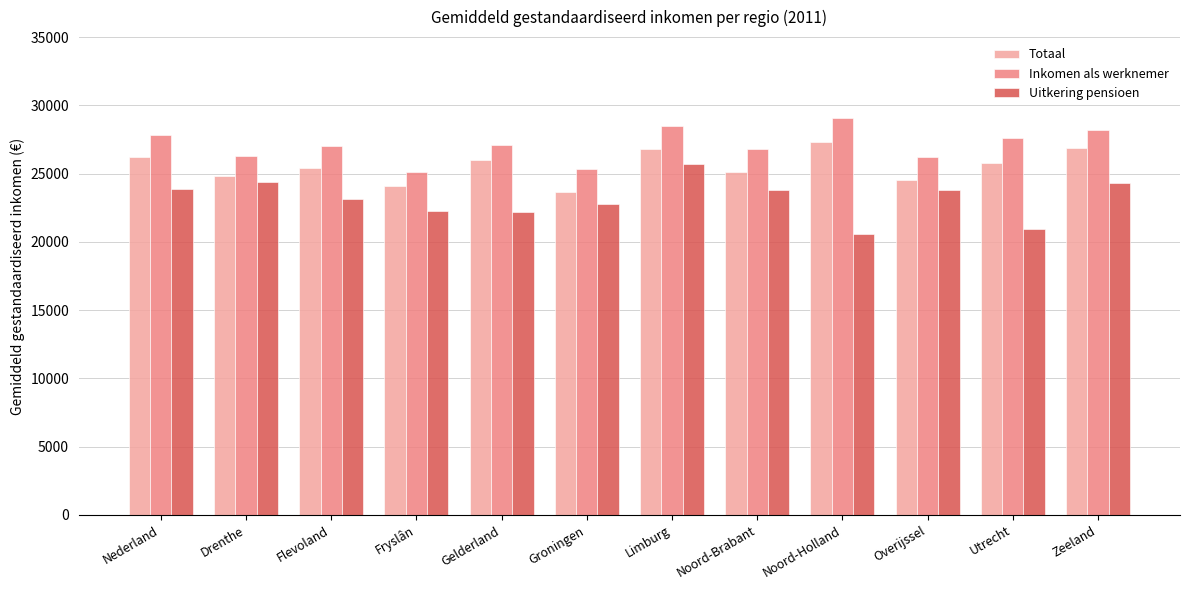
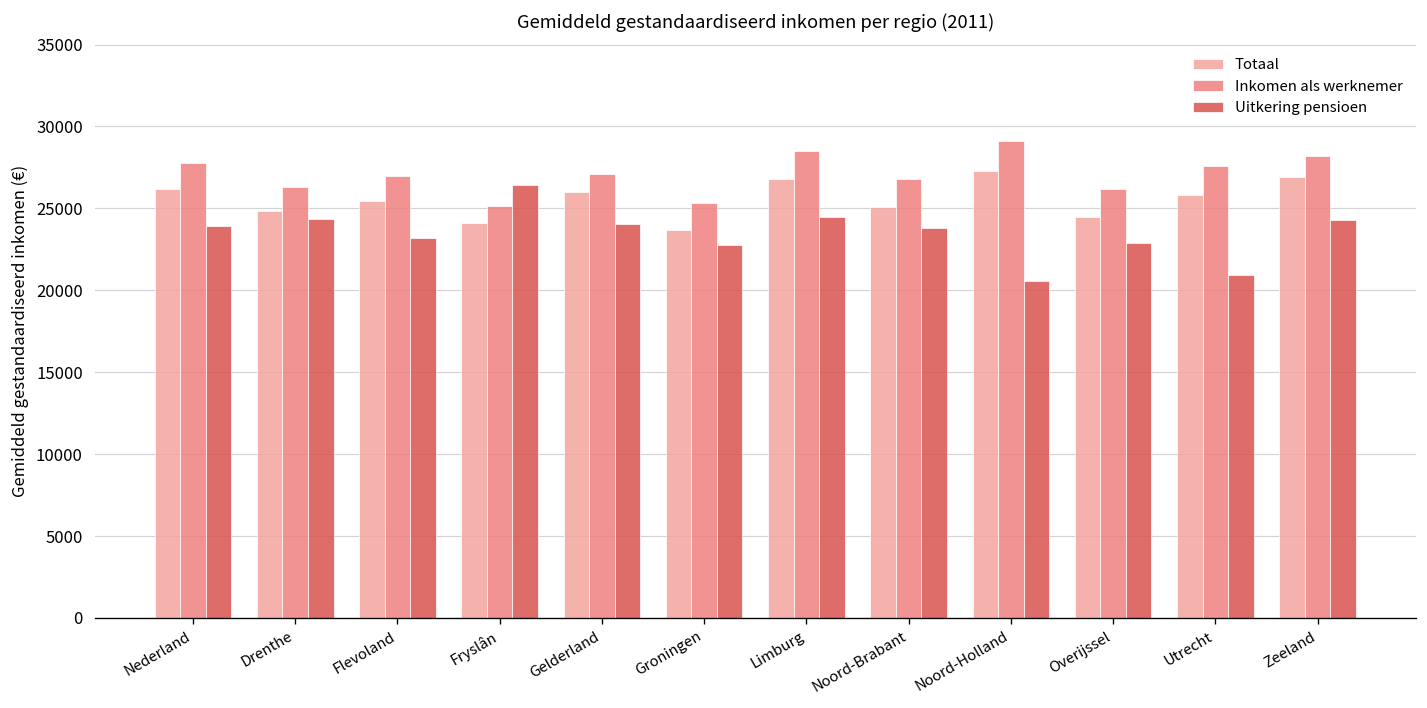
Uitkering pensioen, Fryslân: 22300 -> 26400
Uitkering pensioen, Gelderland: 22200 -> 24000
Uitkering pensioen, Limburg: 25700 -> 24500
Uitkering pensioen, Overijssel: 23800 -> 22900
